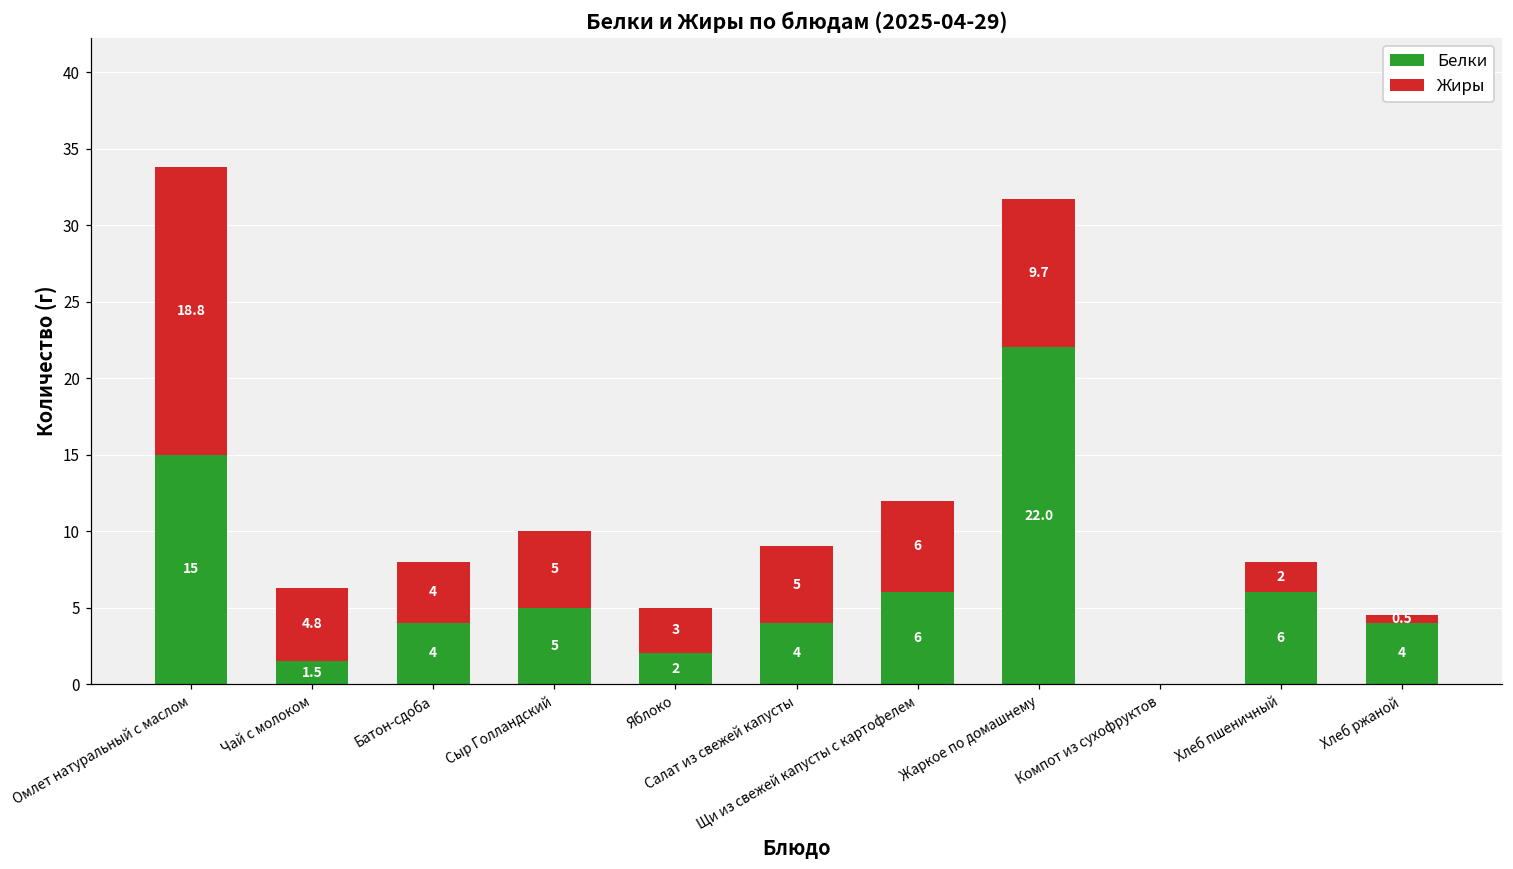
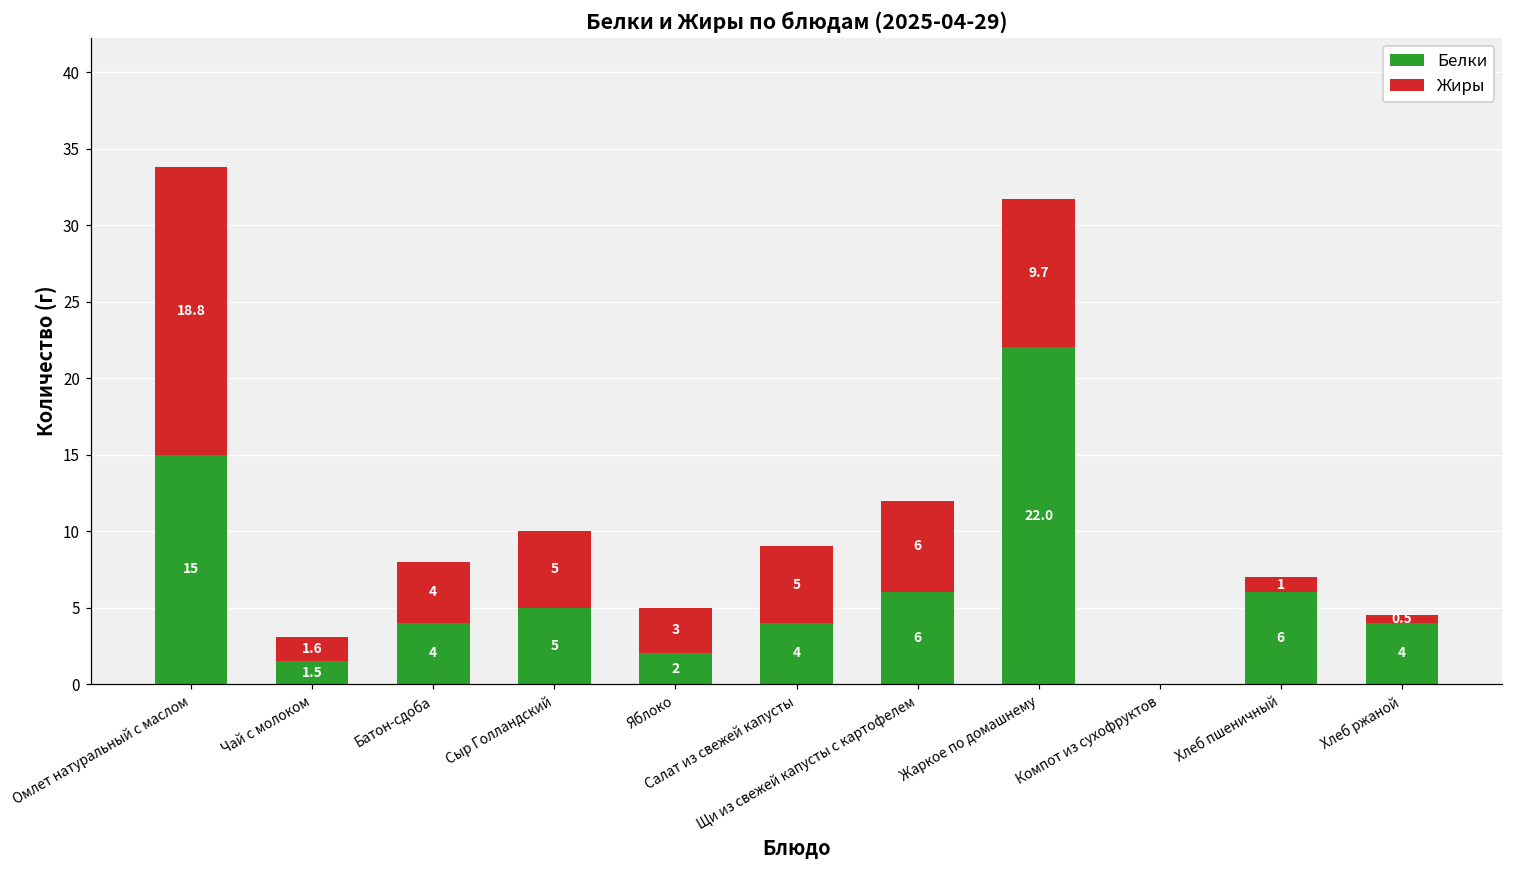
Жиры, Чай с молоком: 4.8 -> 1.6
Жиры, Хлеб пшеничный: 2 -> 1
